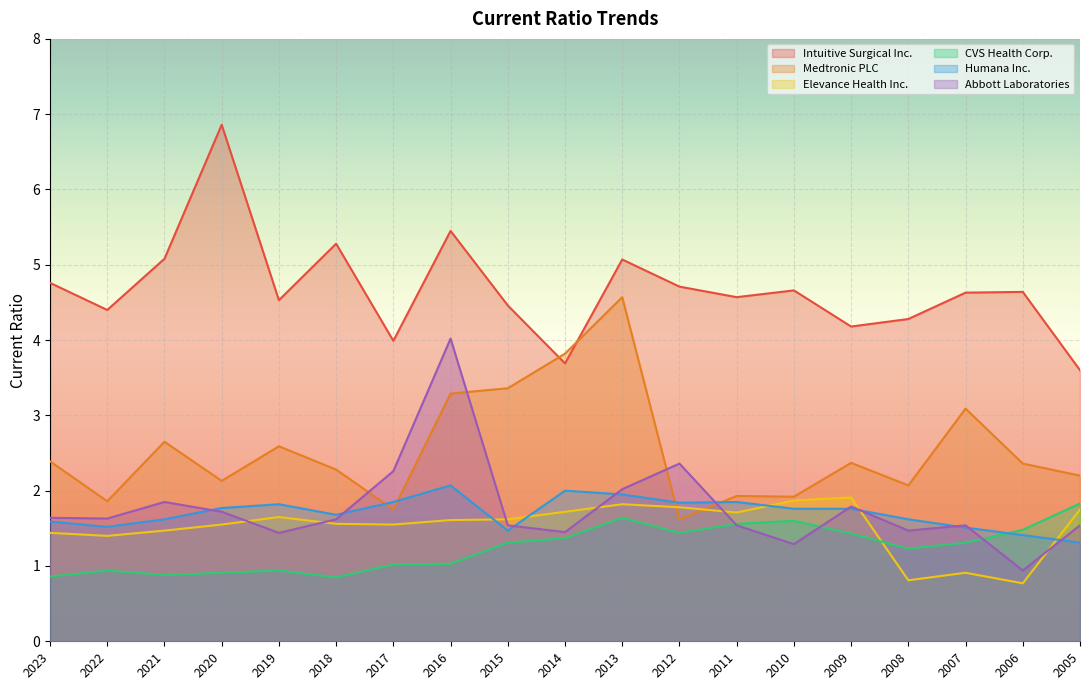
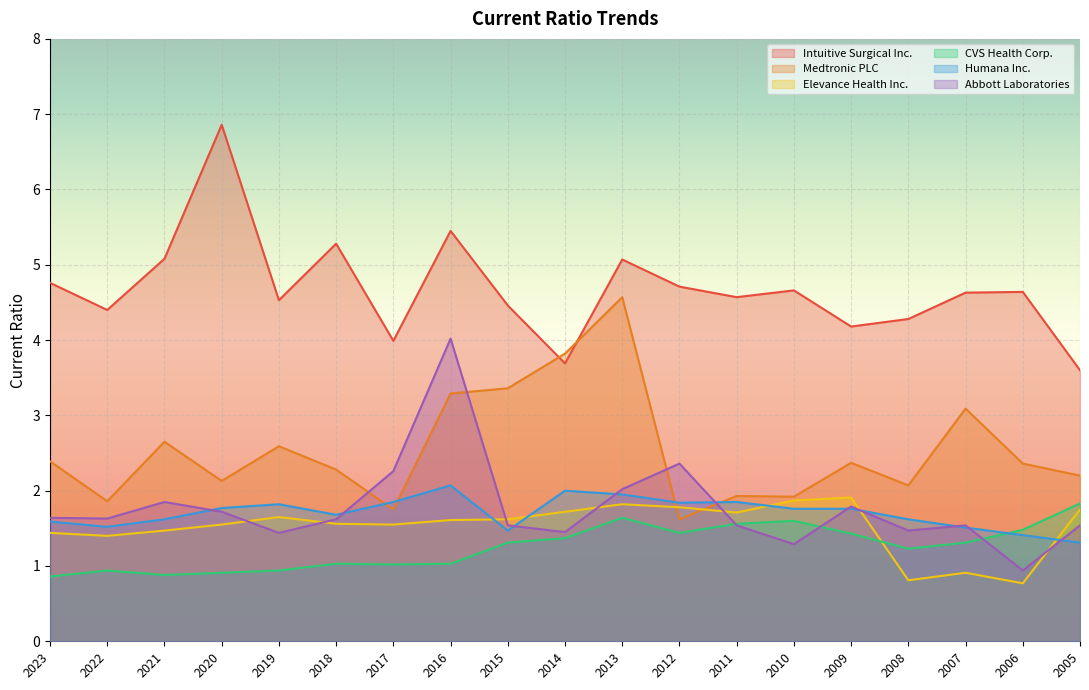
CVS Health Corp., 2018: 0.9 -> 1.0
